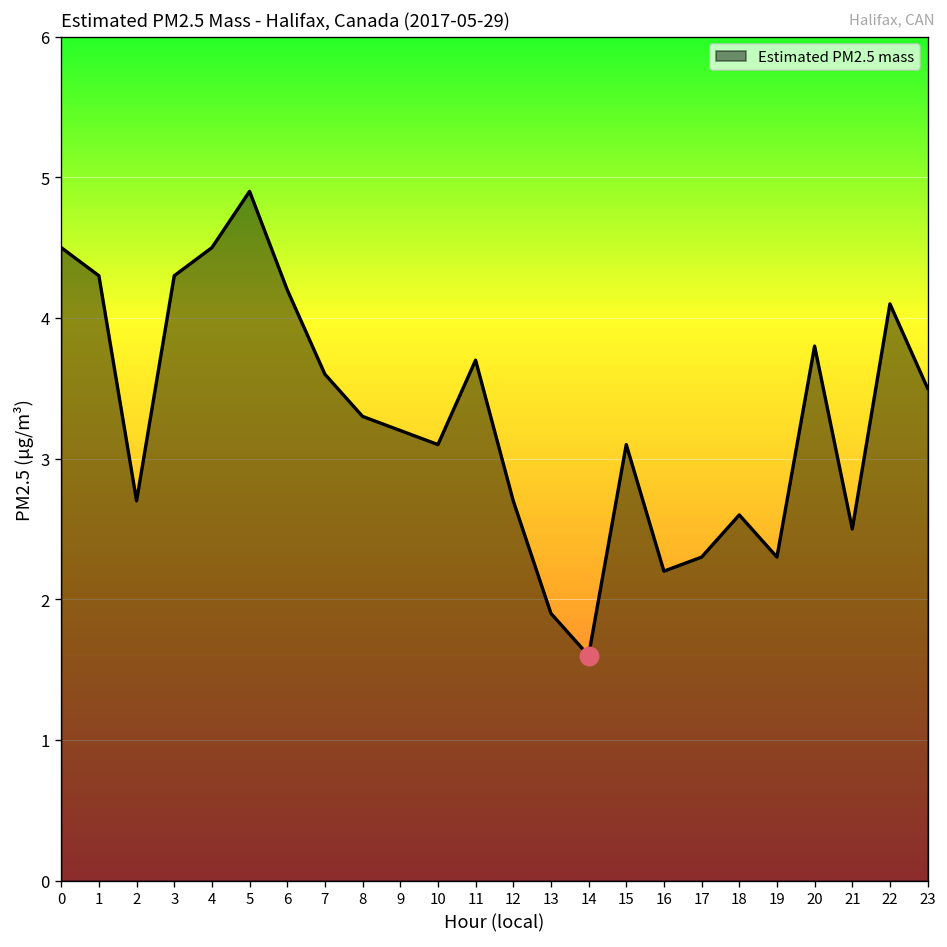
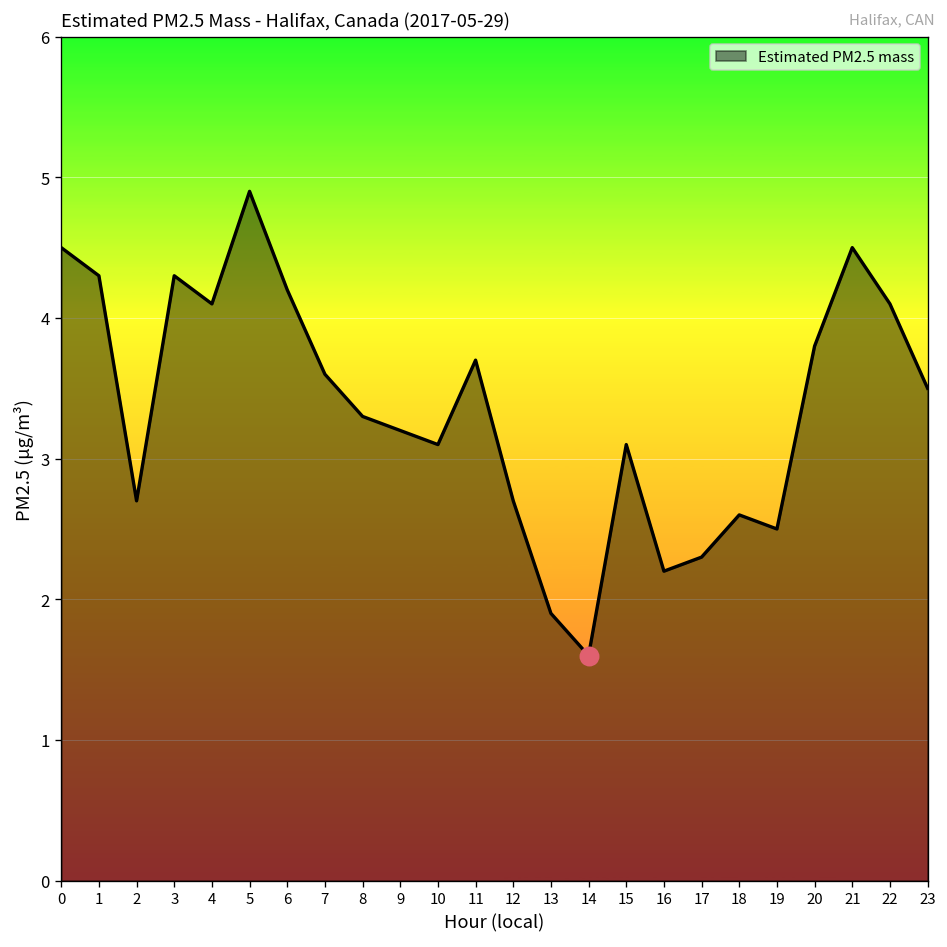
Estimated PM2.5 mass, 4: 4.5 -> 4.1
Estimated PM2.5 mass, 19: 2.3 -> 2.5
Estimated PM2.5 mass, 21: 2.5 -> 4.5
